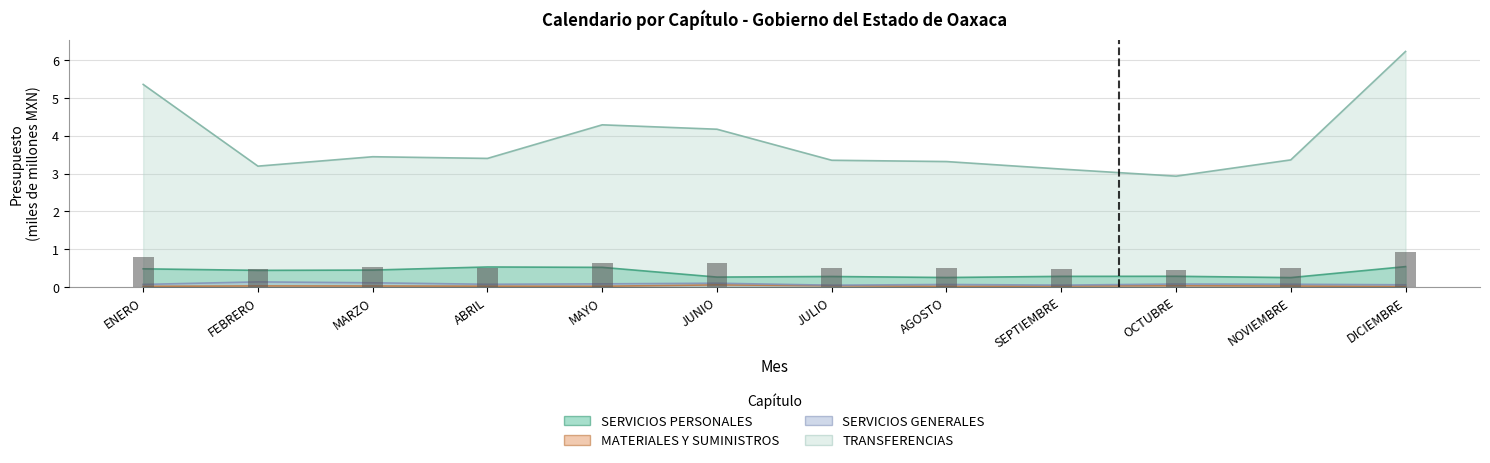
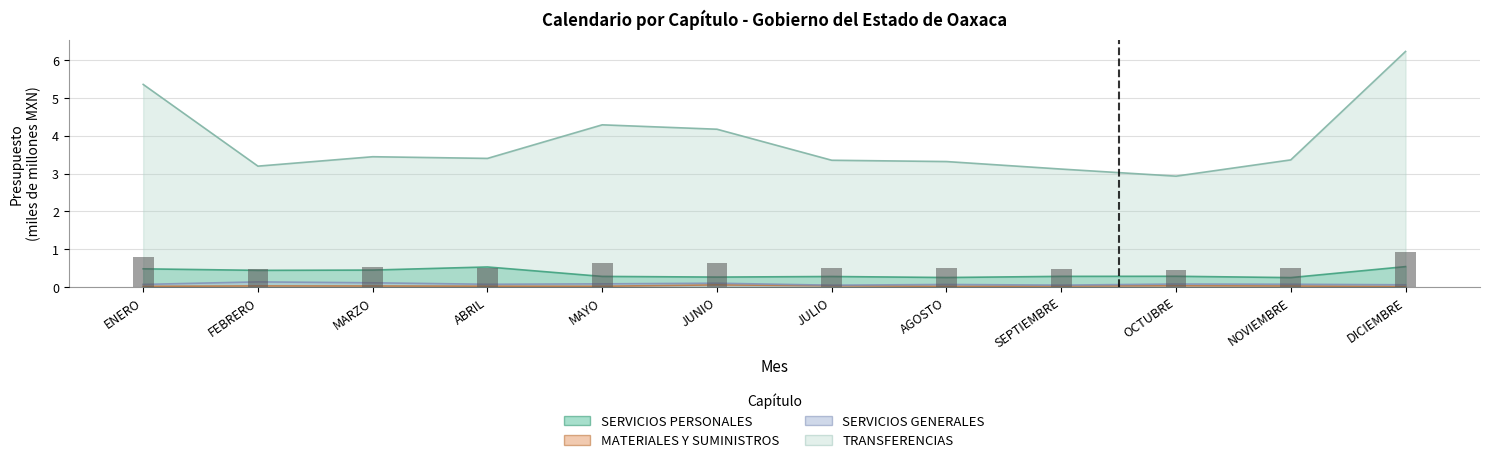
SERVICIOS PERSONALES, MAYO: 0.5 -> 0.3
